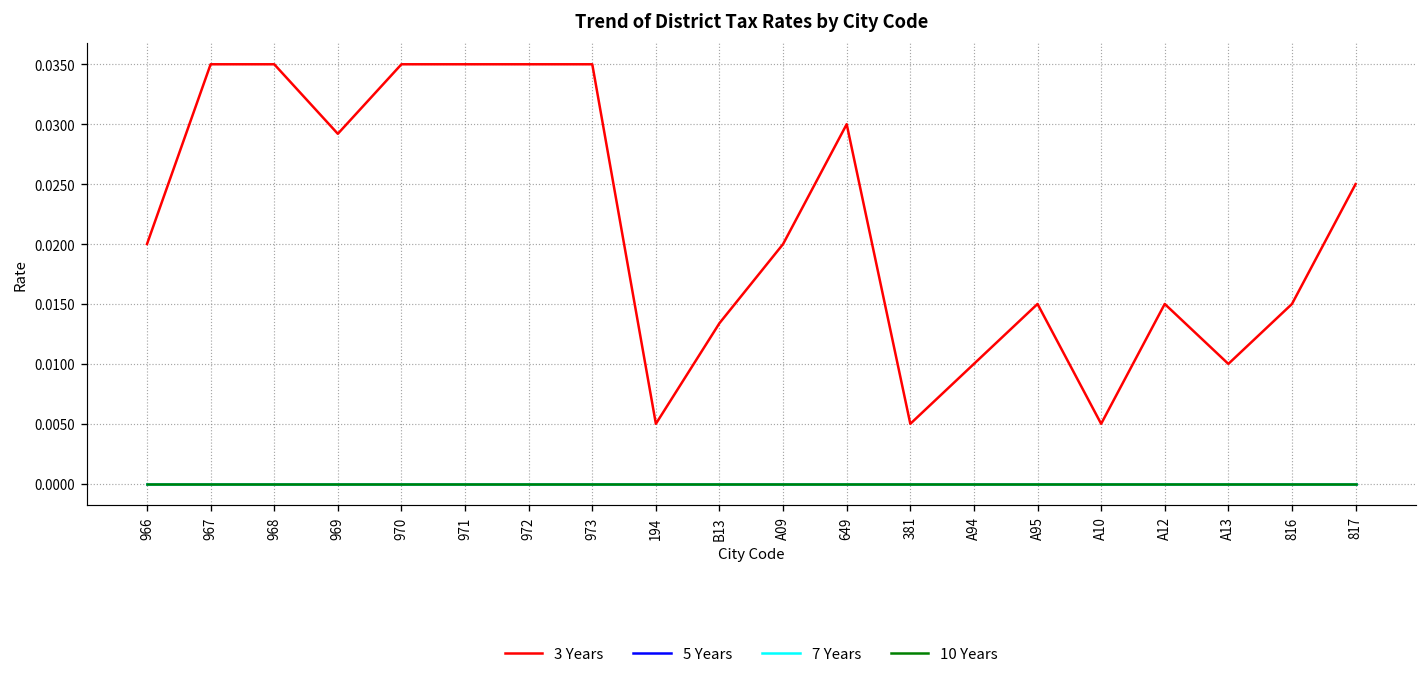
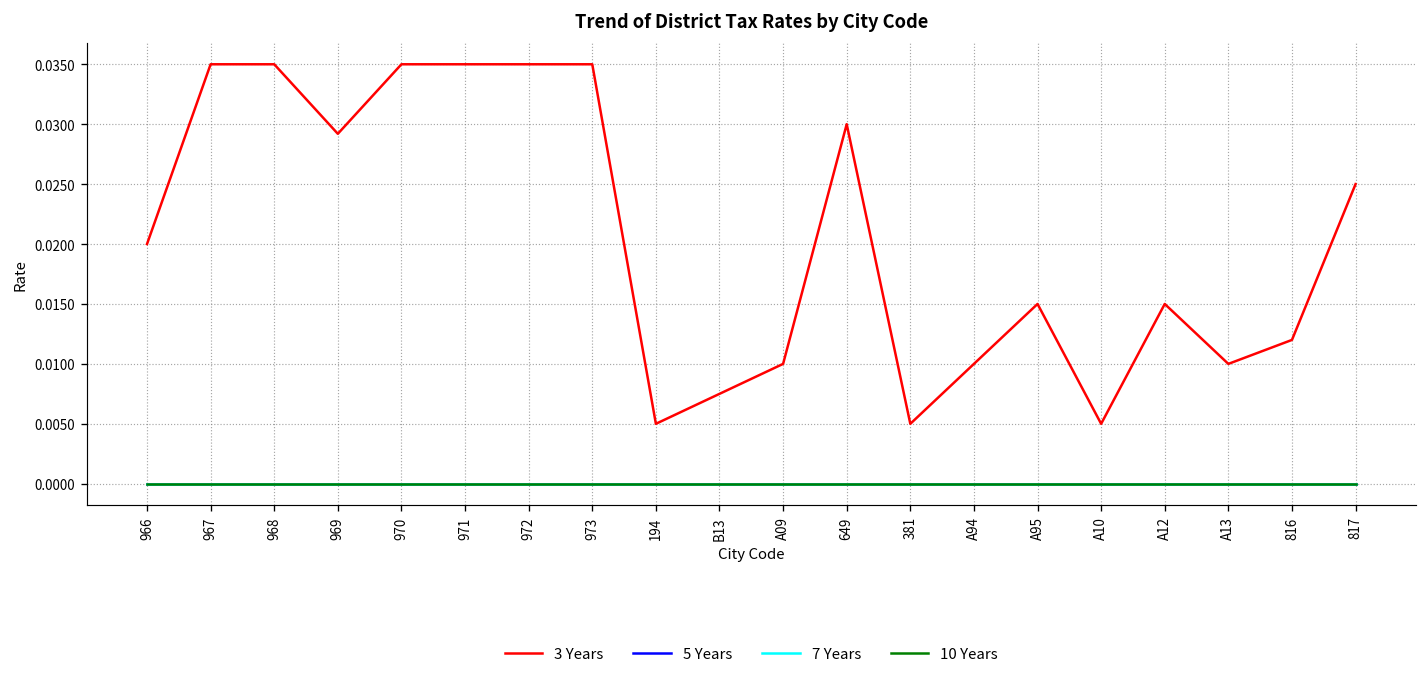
3 Years, B13: 0.013 -> 0.008
3 Years, A09: 0.02 -> 0.01
3 Years, 816: 0.015 -> 0.012
